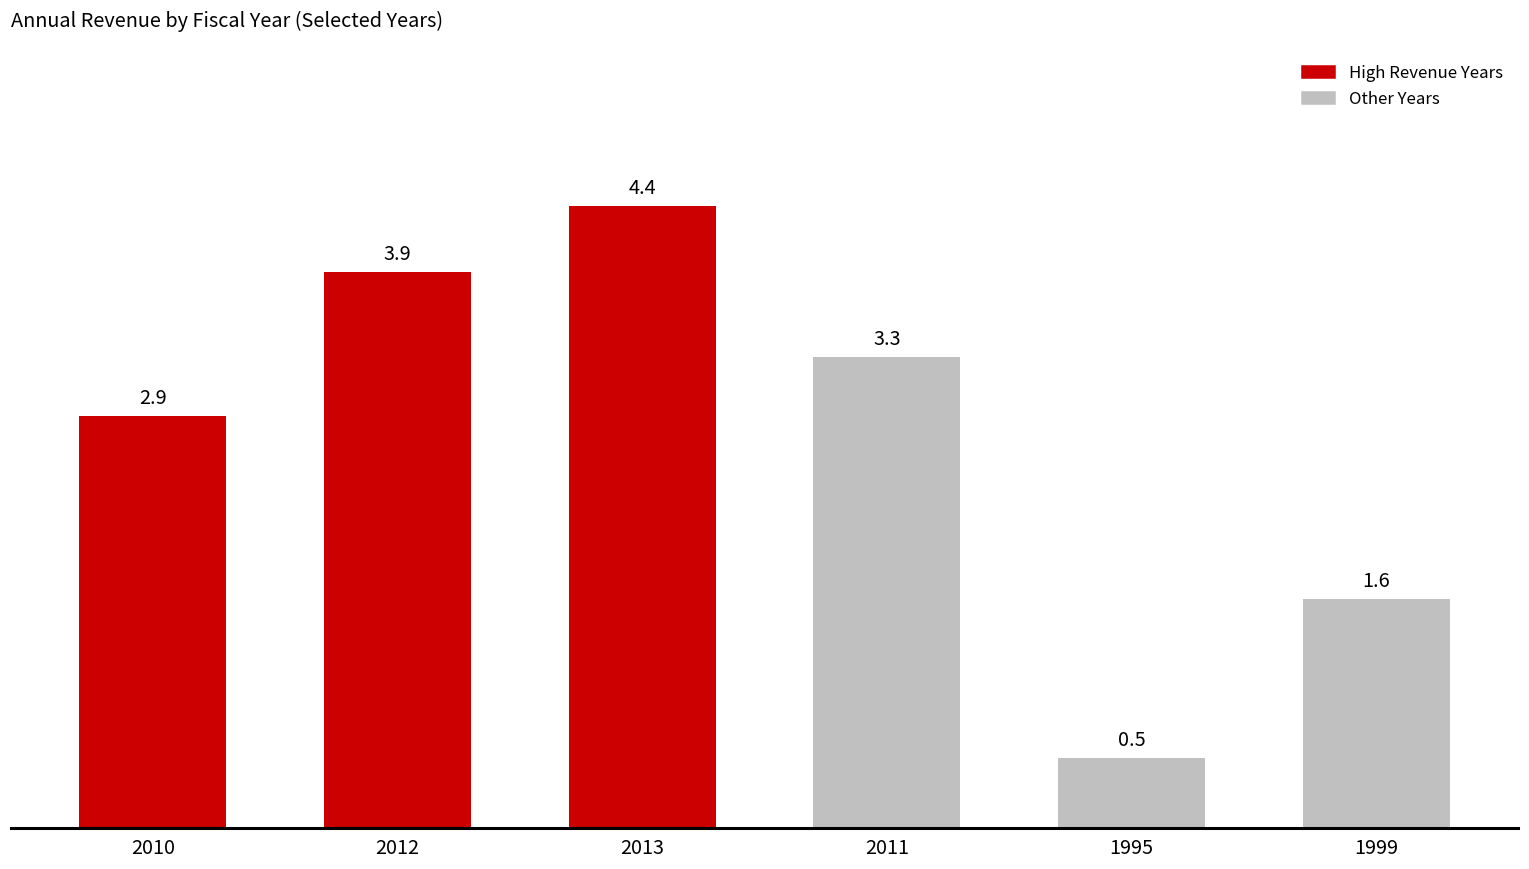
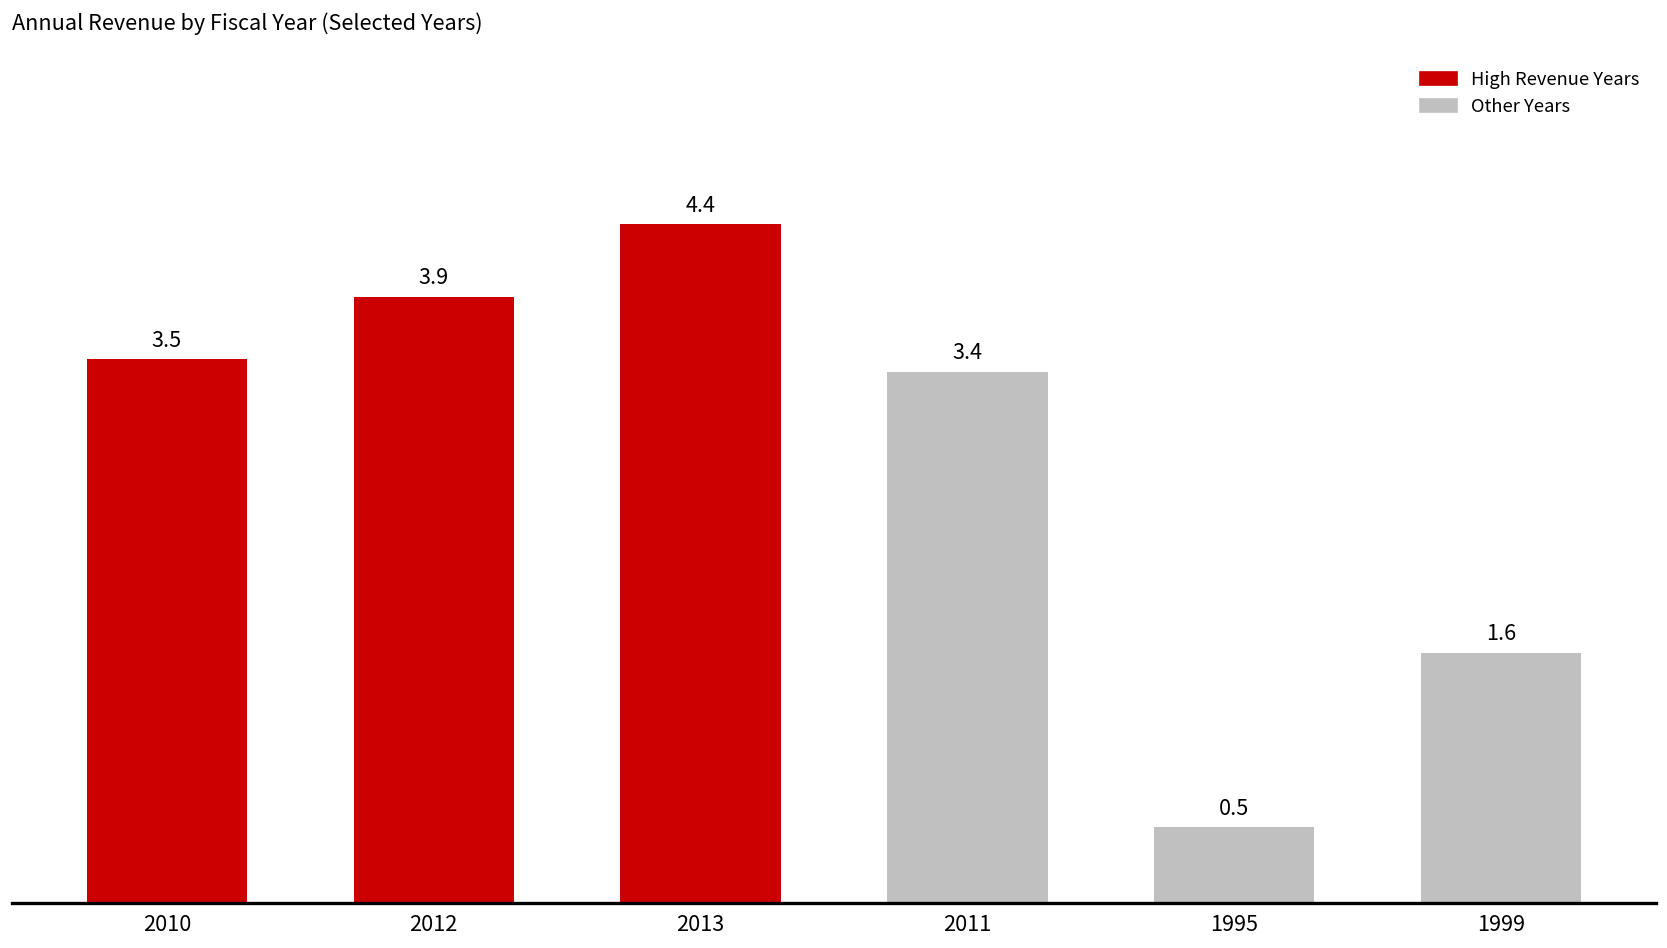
2010: 2.9 -> 3.5
2011: 3.3 -> 3.4
